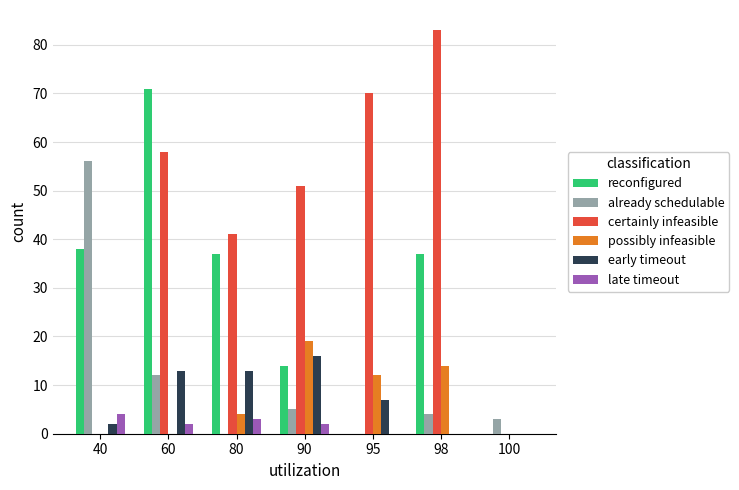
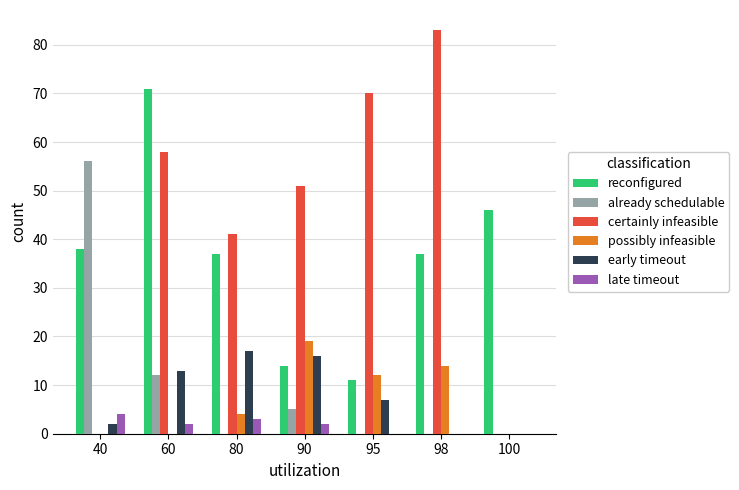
early timeout, 80: 13 -> 17
reconfigured, 95: 0 -> 11
already schedulable, 98: 4 -> 0
reconfigured, 100: 0 -> 46
already schedulable, 100: 3 -> 0
